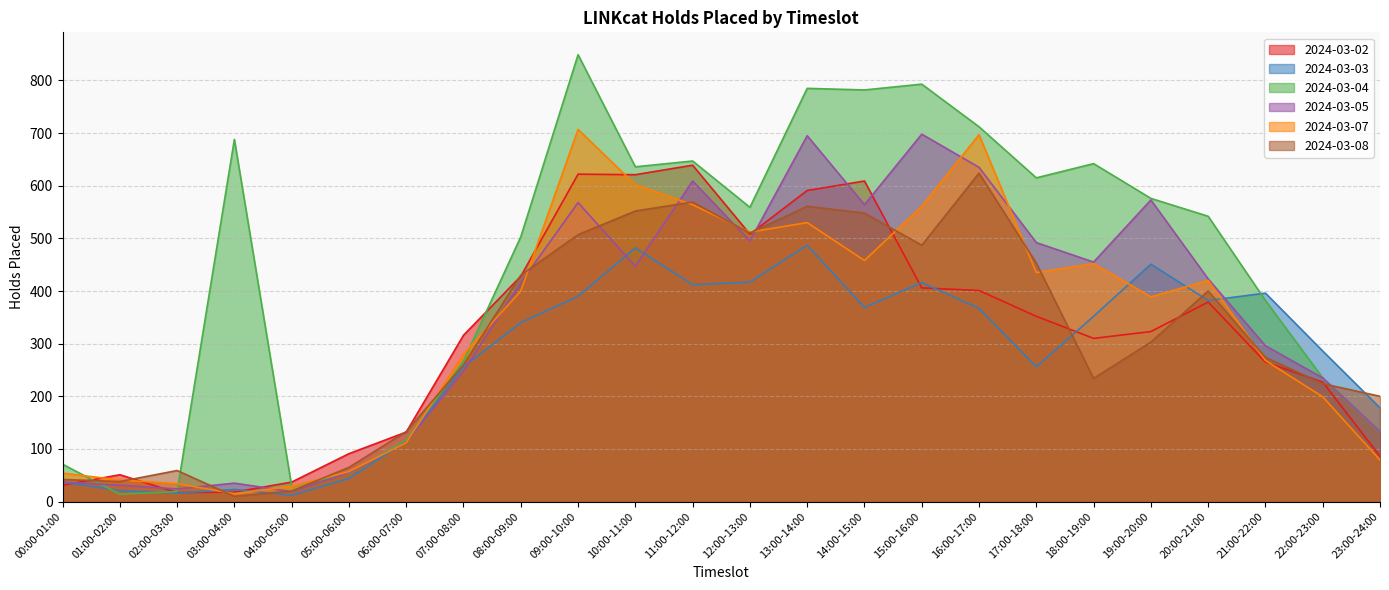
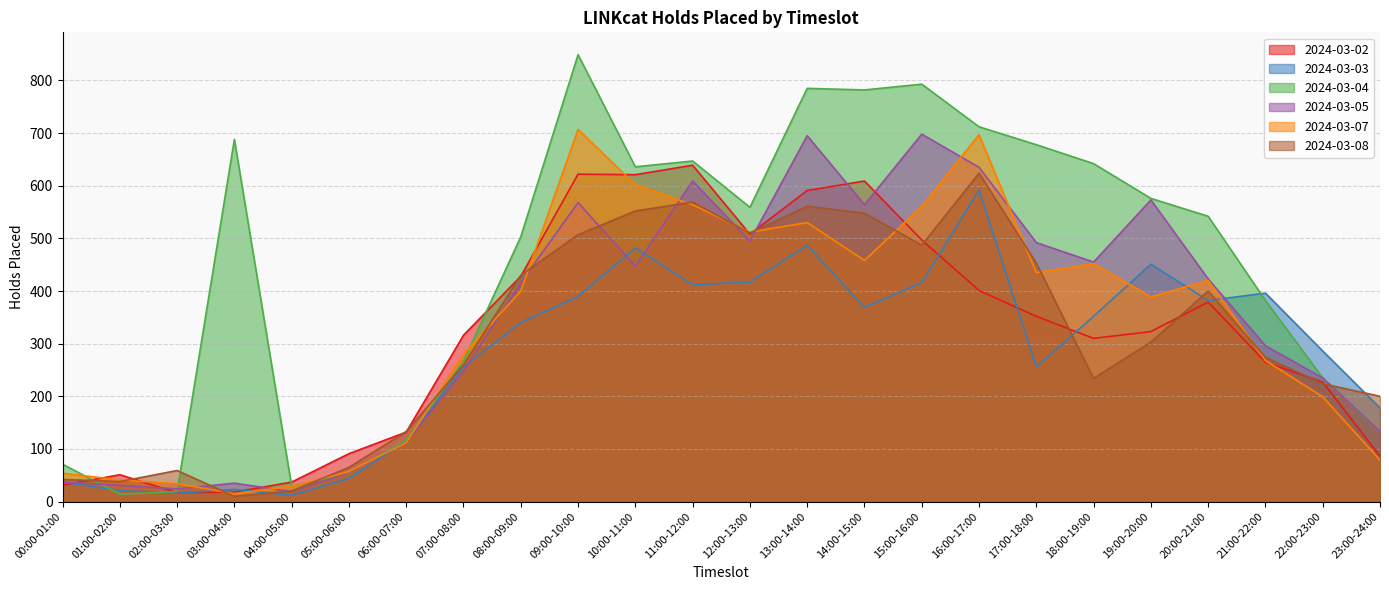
2024-03-02, 15:00-16:00: 410 -> 500
2024-03-03, 16:00-17:00: 370 -> 590
2024-03-04, 17:00-18:00: 620 -> 680
